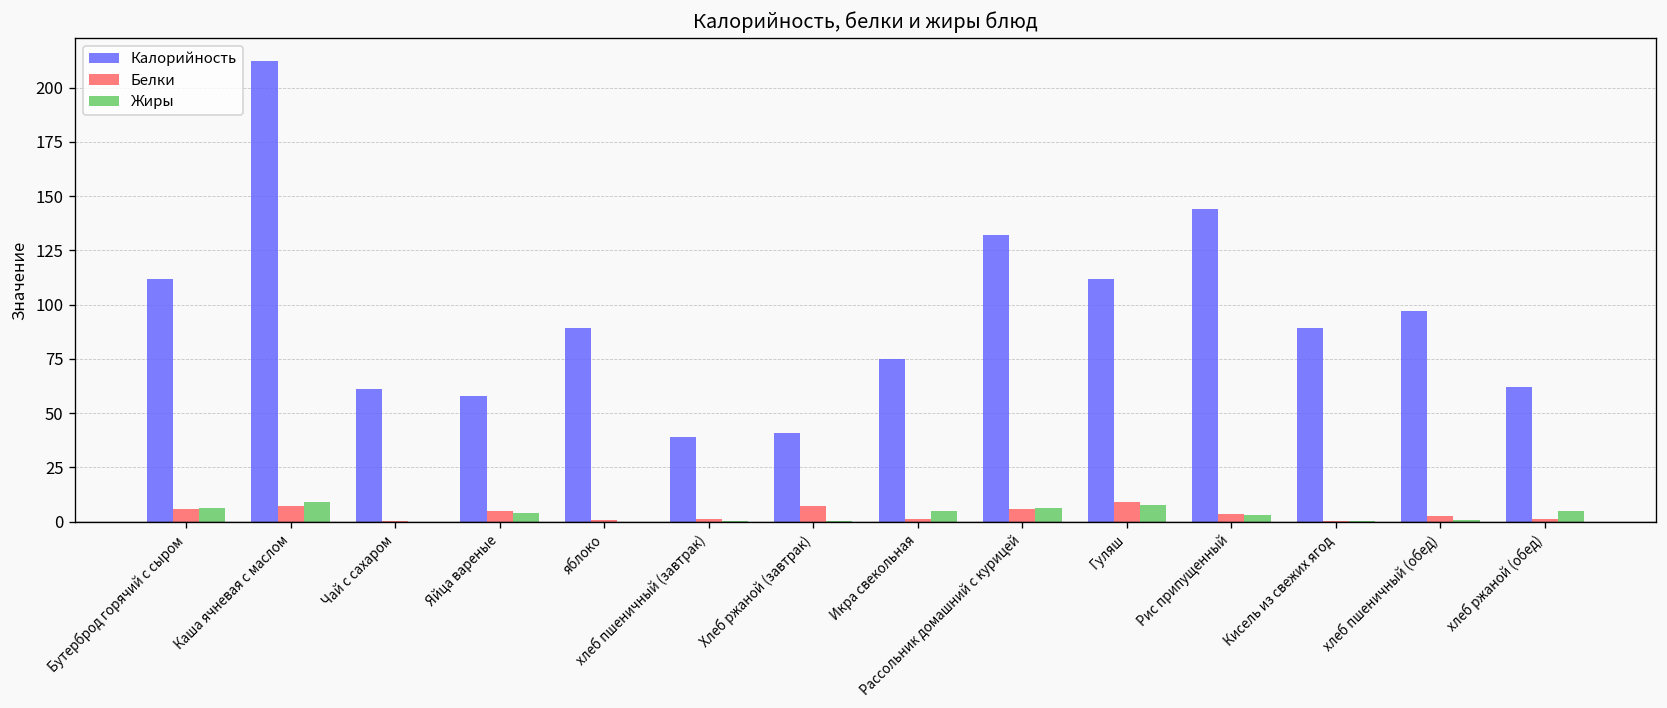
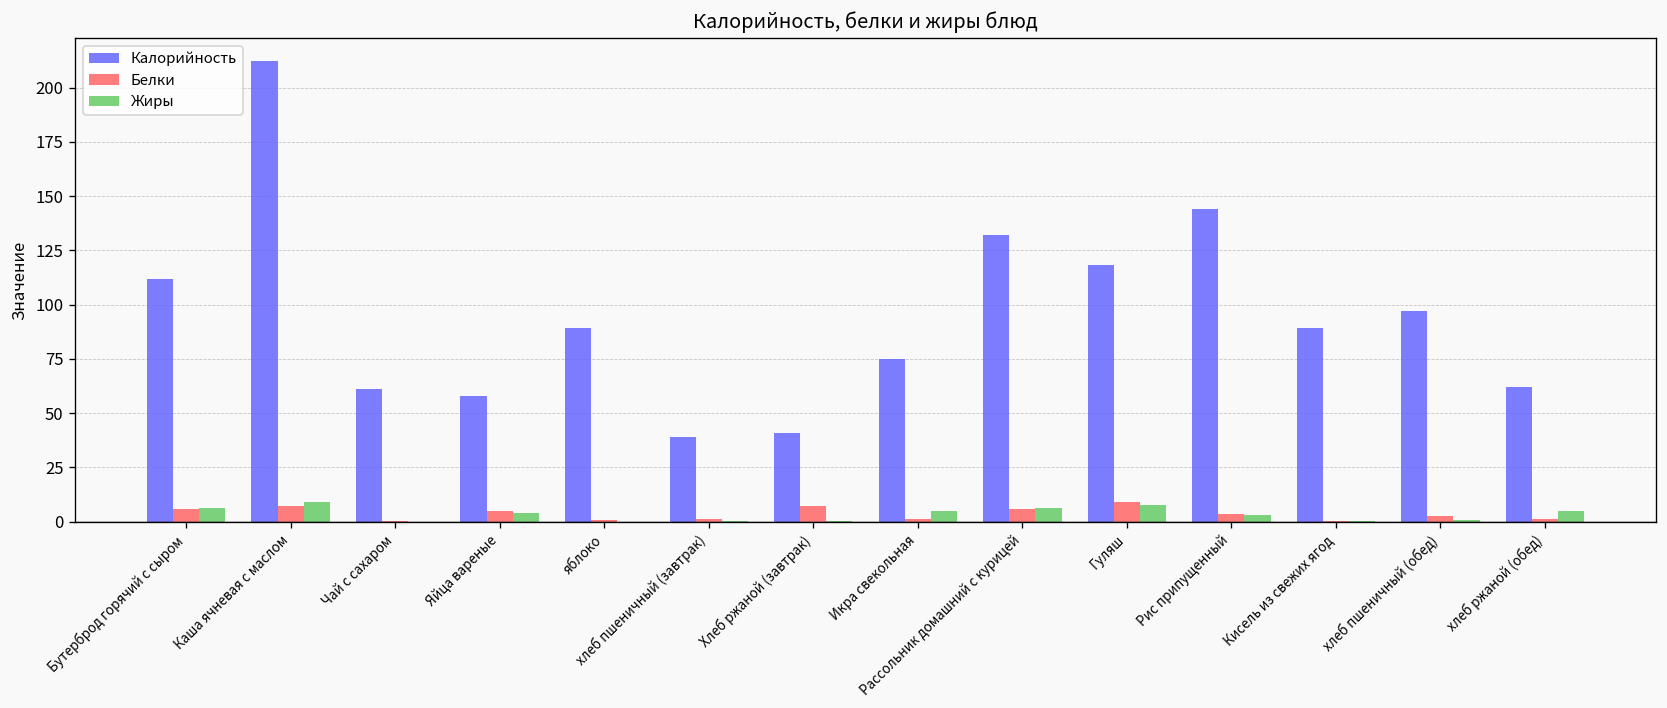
Калорийность, Гуляш: 112 -> 118
